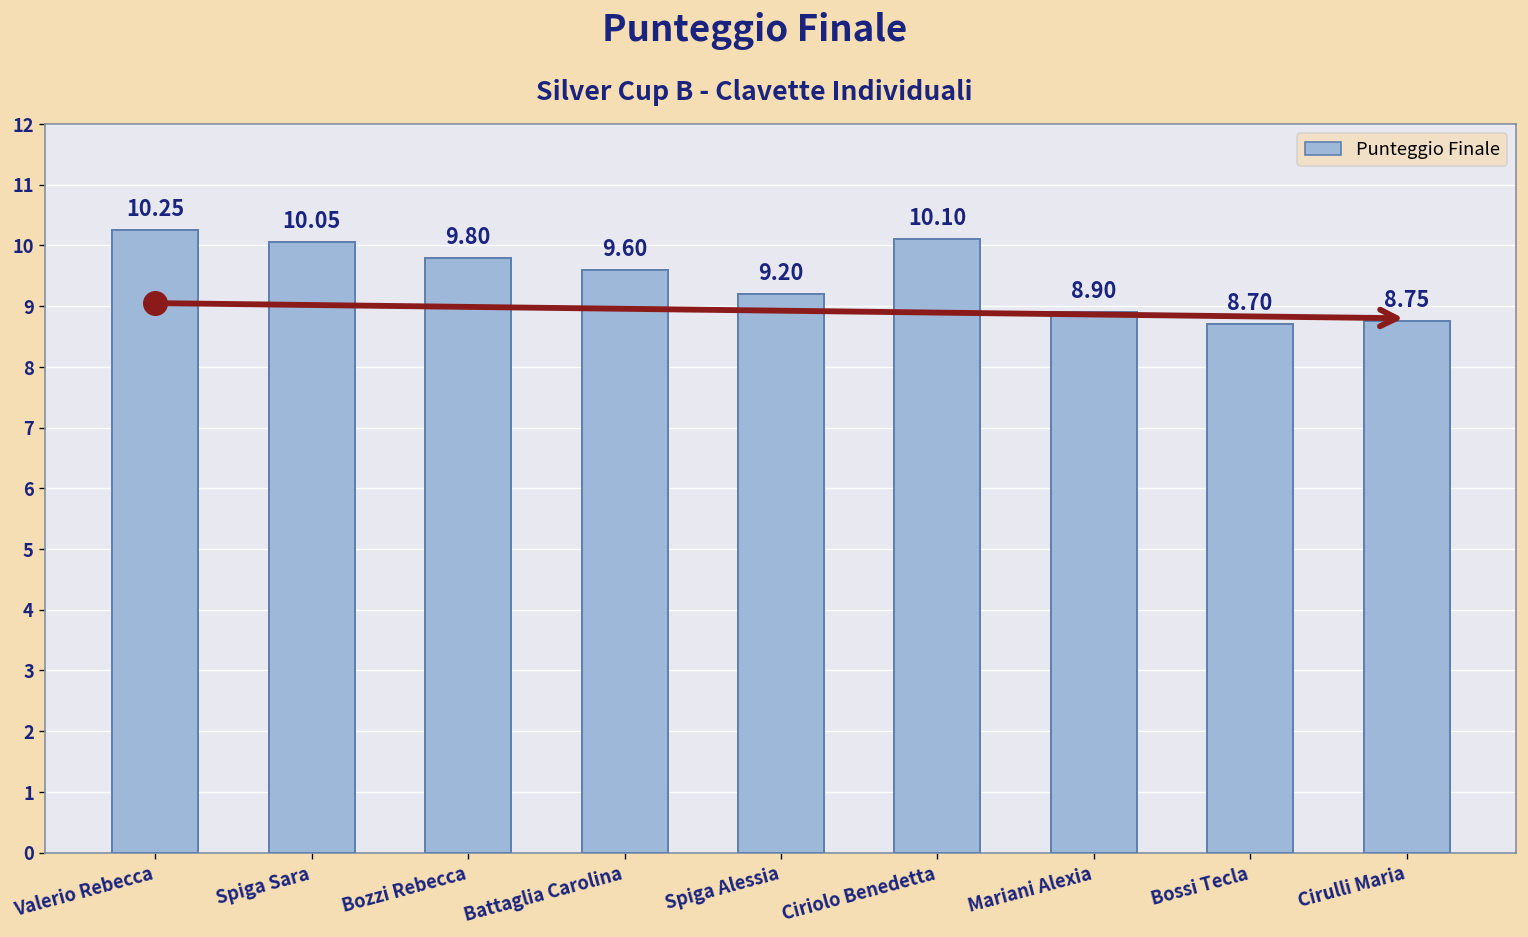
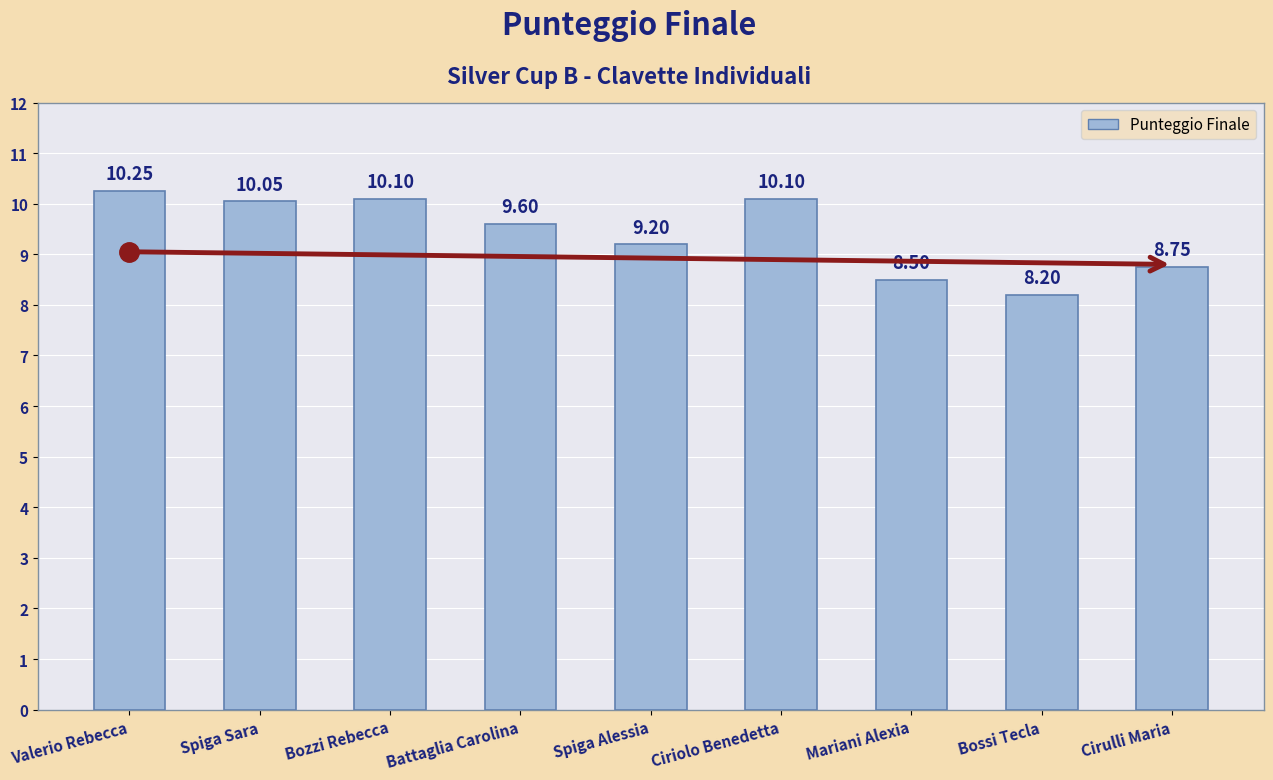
Punteggio Finale, Bozzi Rebecca: 9.80 -> 10.10
Punteggio Finale, Mariani Alexia: 8.90 -> 8.50
Punteggio Finale, Bossi Tecla: 8.70 -> 8.20
